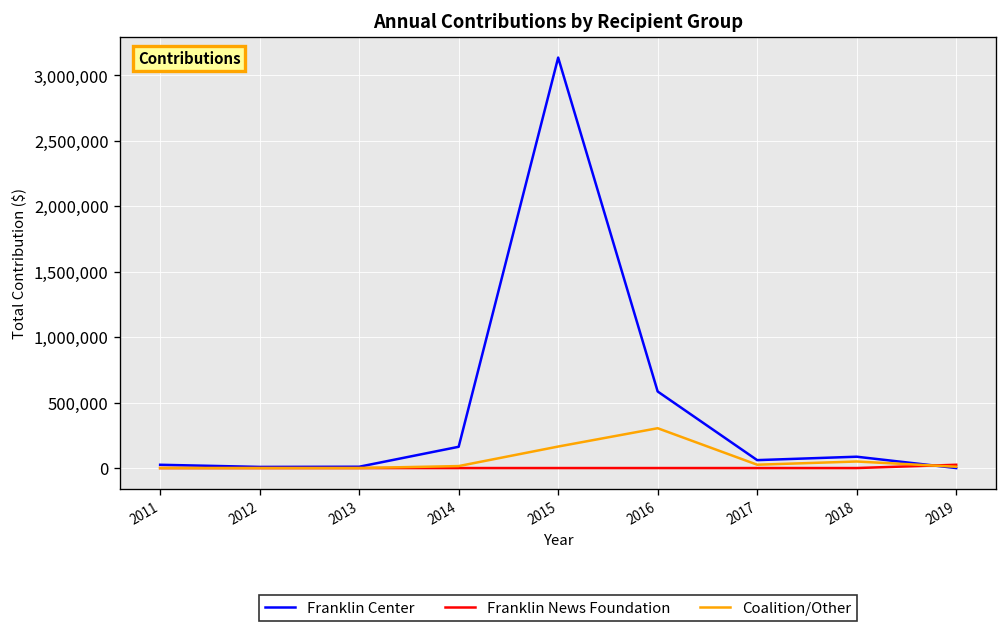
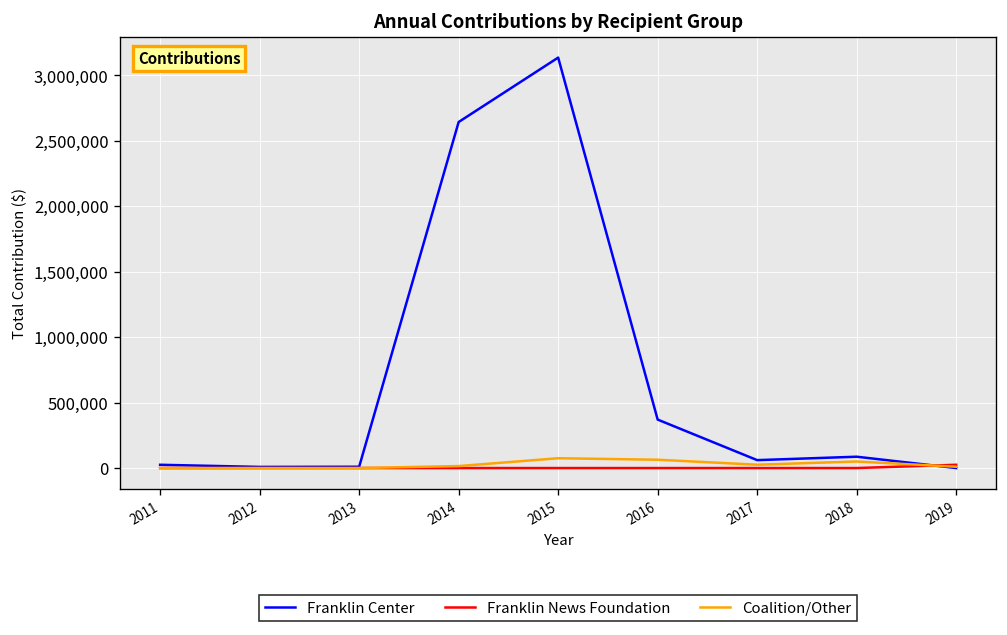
Franklin Center, 2014: 160,000 -> 2,640,000
Coalition/Other, 2015: 160,000 -> 80,000
Franklin Center, 2016: 580,000 -> 370,000
Coalition/Other, 2016: 300,000 -> 60,000
